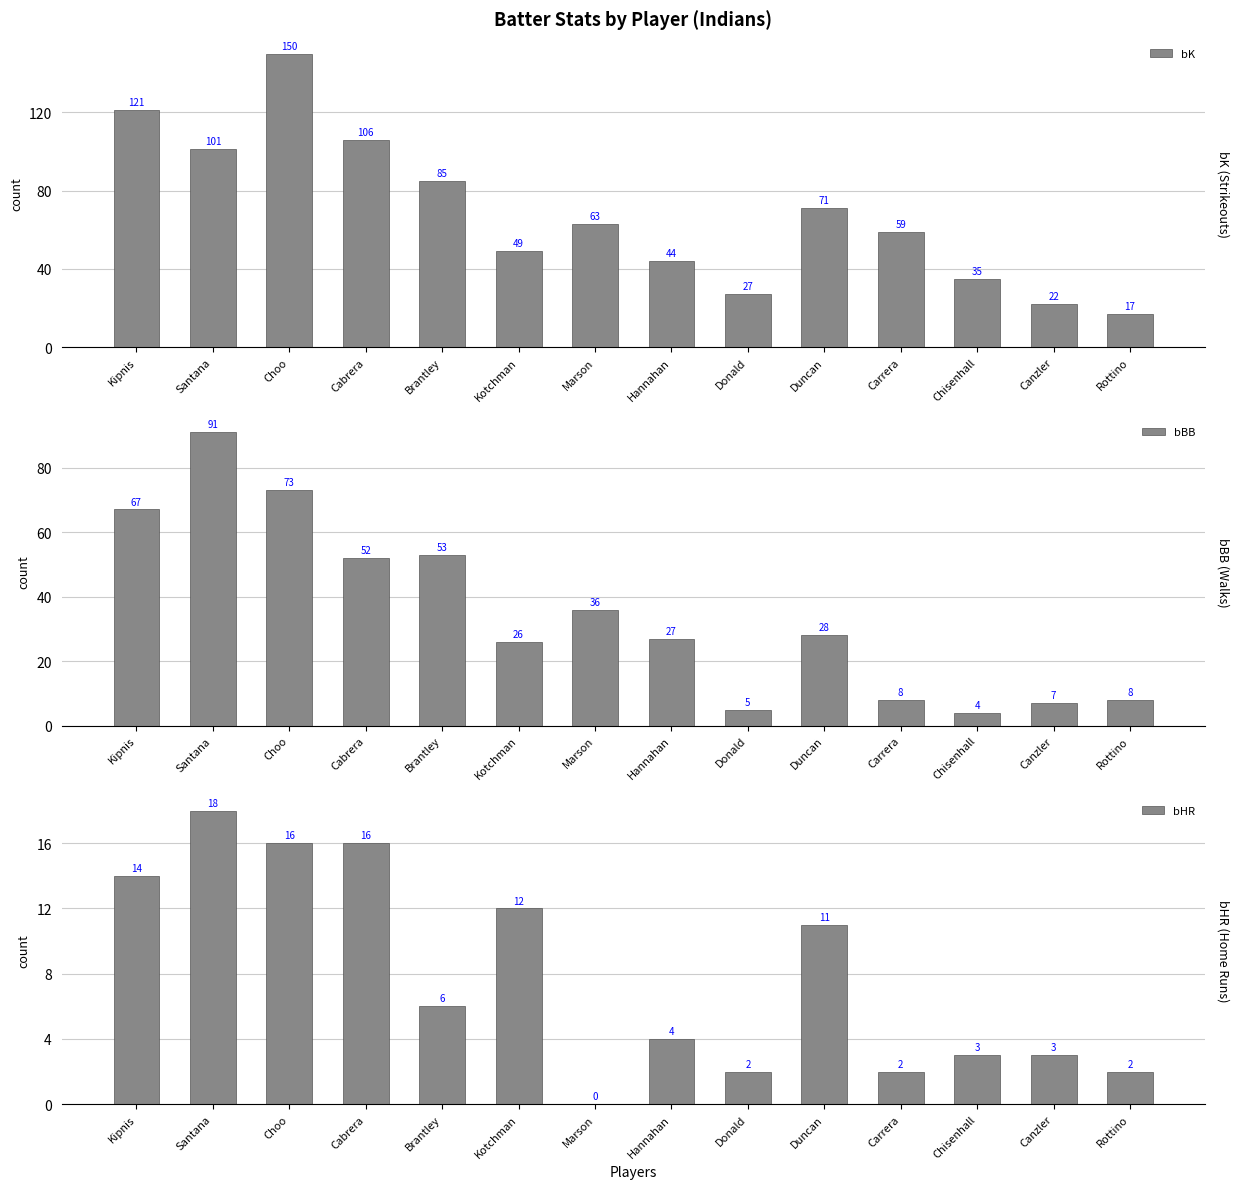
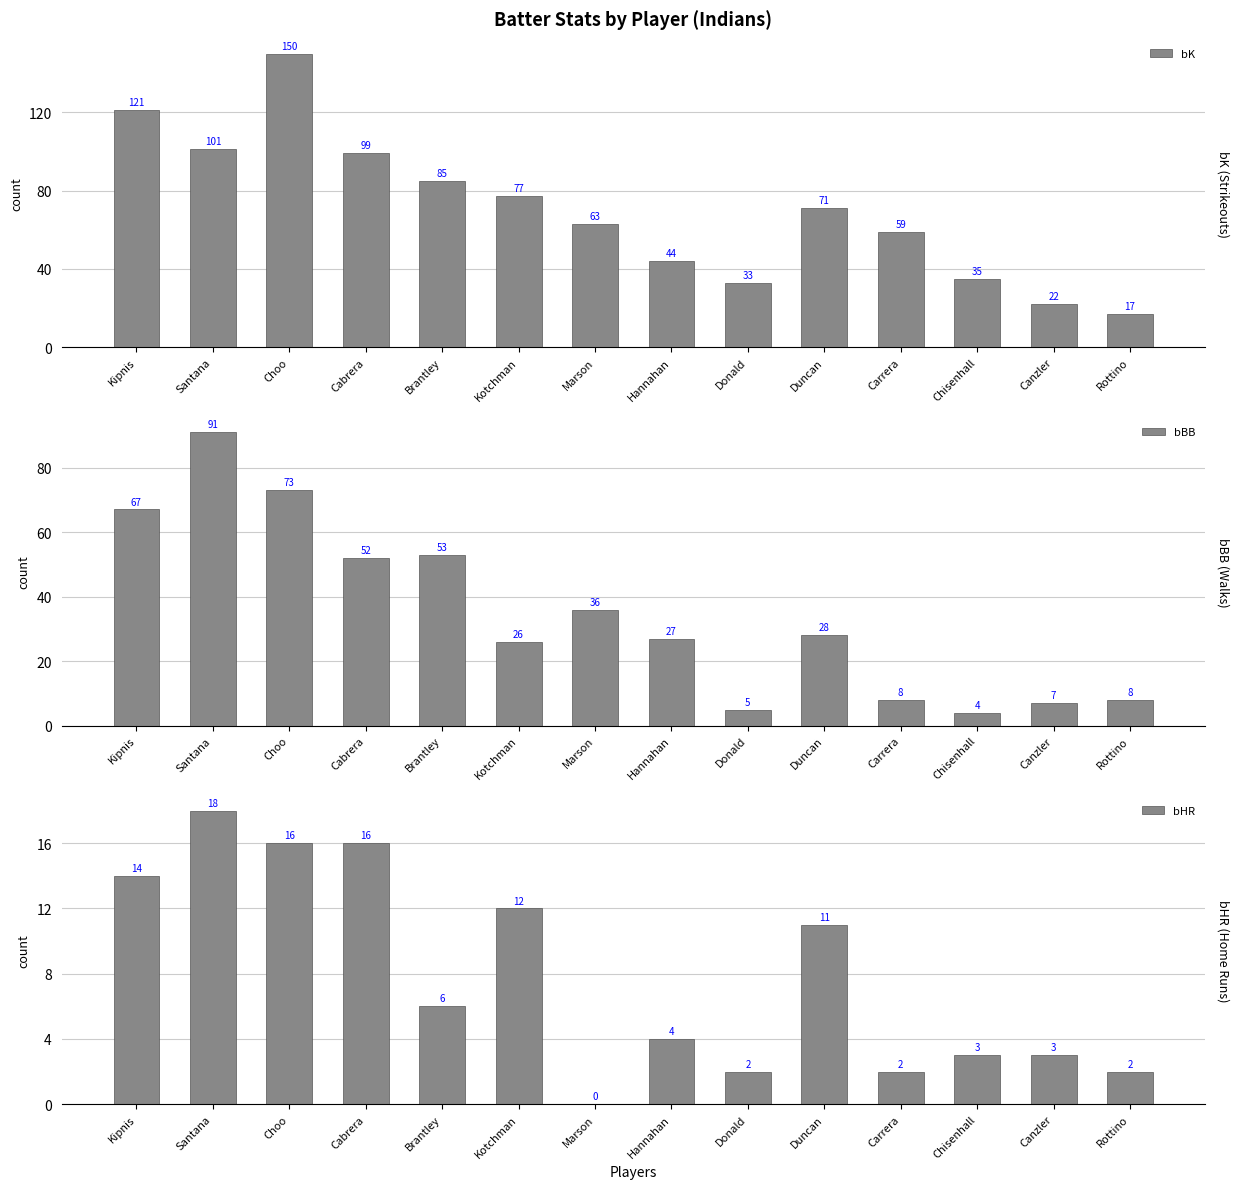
Batter Stats by Player (Indians), Cabrera: 106 -> 99
Batter Stats by Player (Indians), Kotchman: 49 -> 77
Batter Stats by Player (Indians), Donald: 27 -> 33
